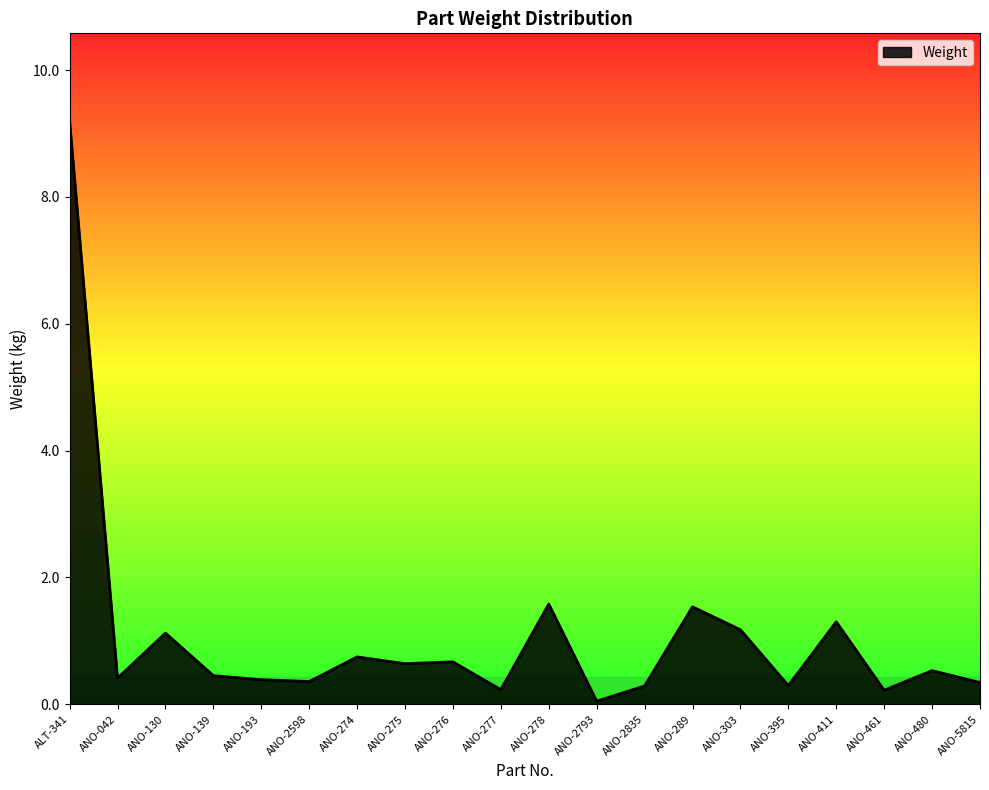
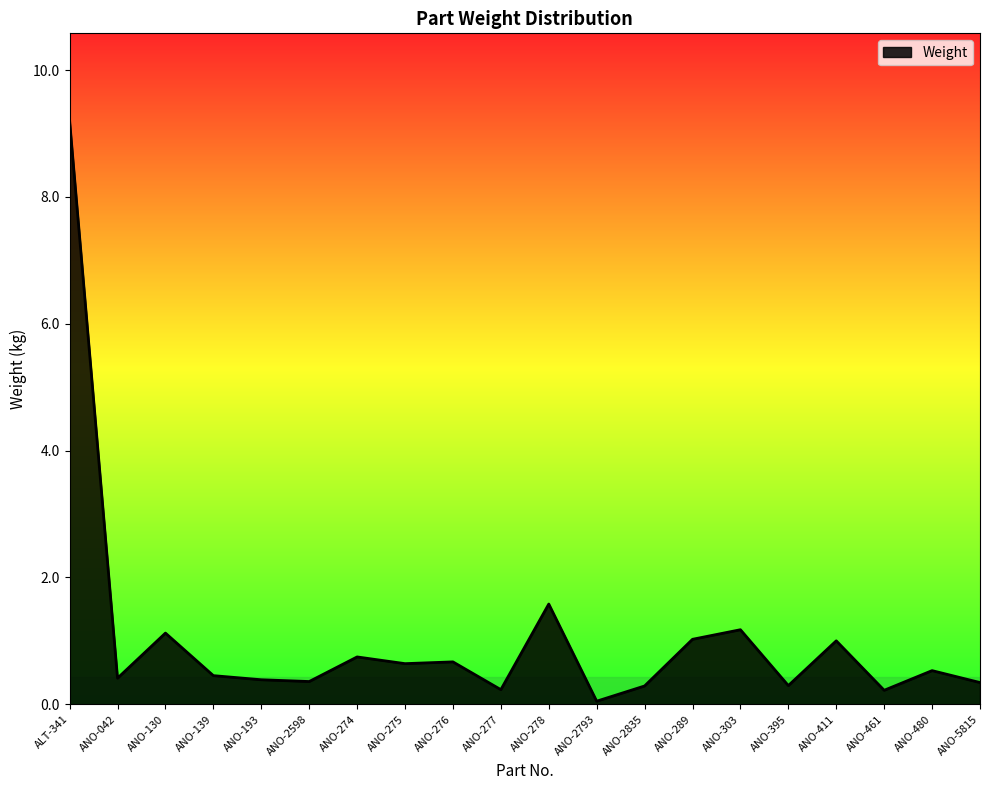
ANO-289: 1.5 -> 1.0
ANO-411: 1.3 -> 1.0
